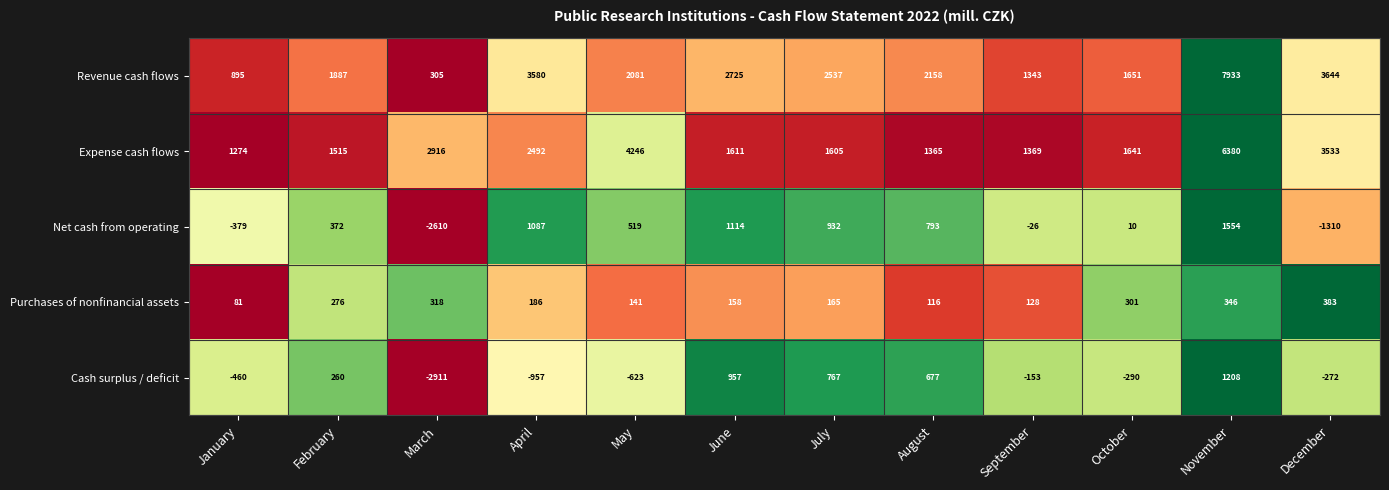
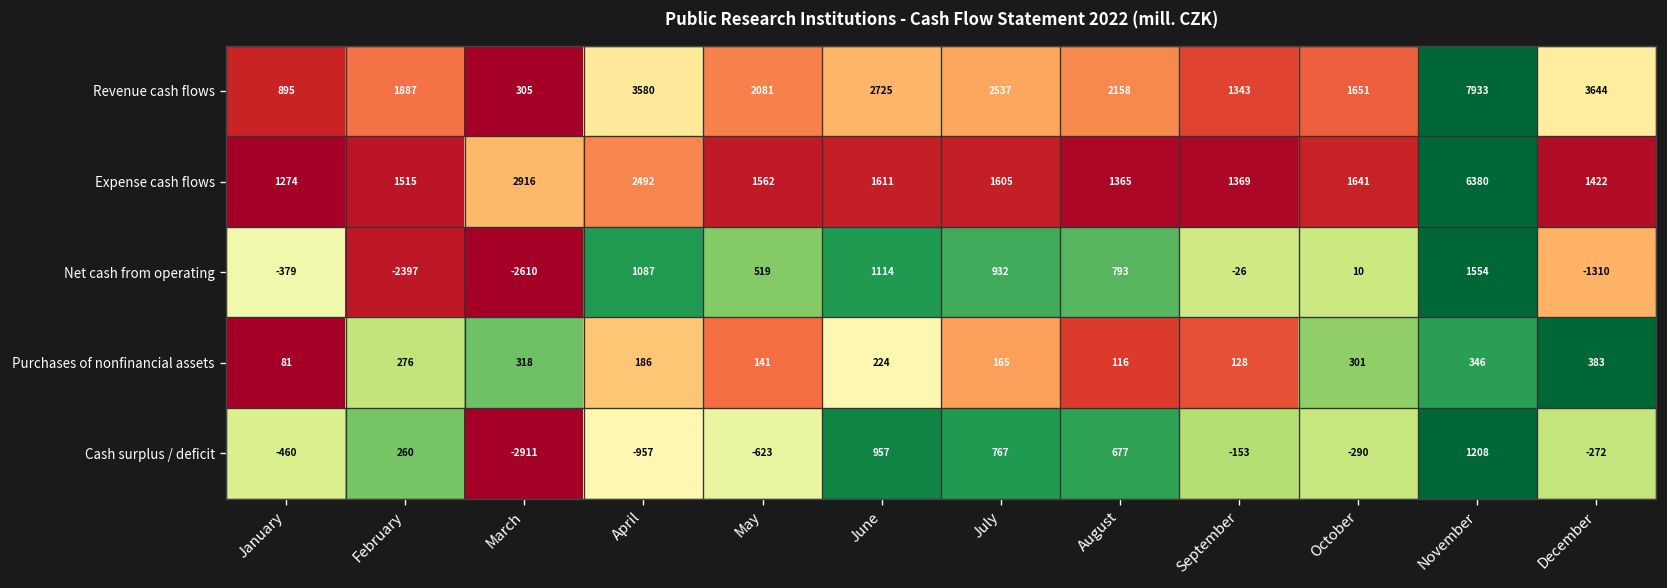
Expense cash flows, May: 4246 -> 1562
Expense cash flows, December: 3533 -> 1422
Net cash from operating, February: 372 -> -2397
Purchases of nonfinancial assets, June: 158 -> 224
